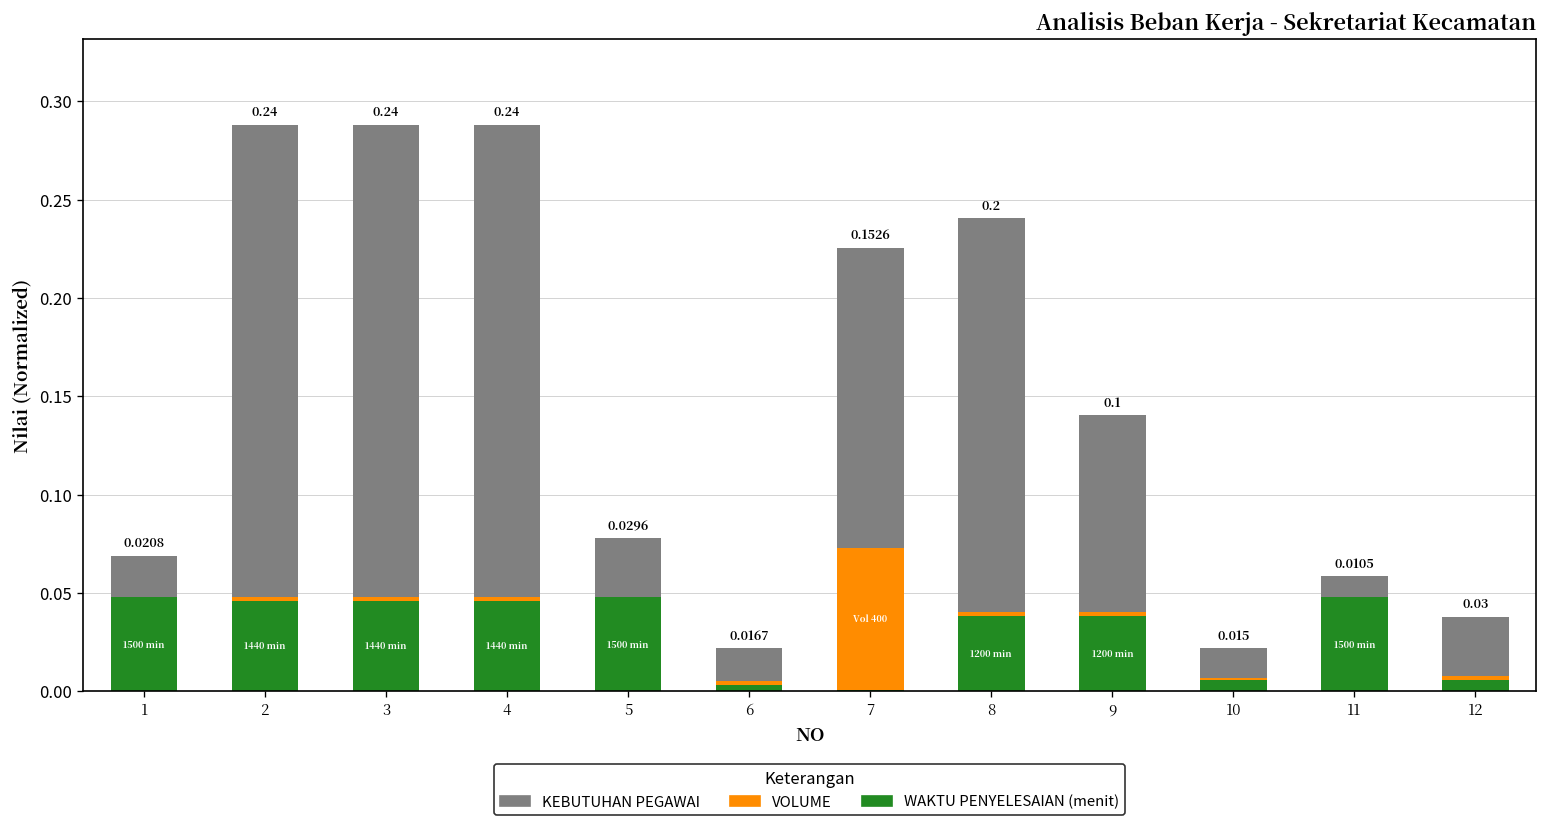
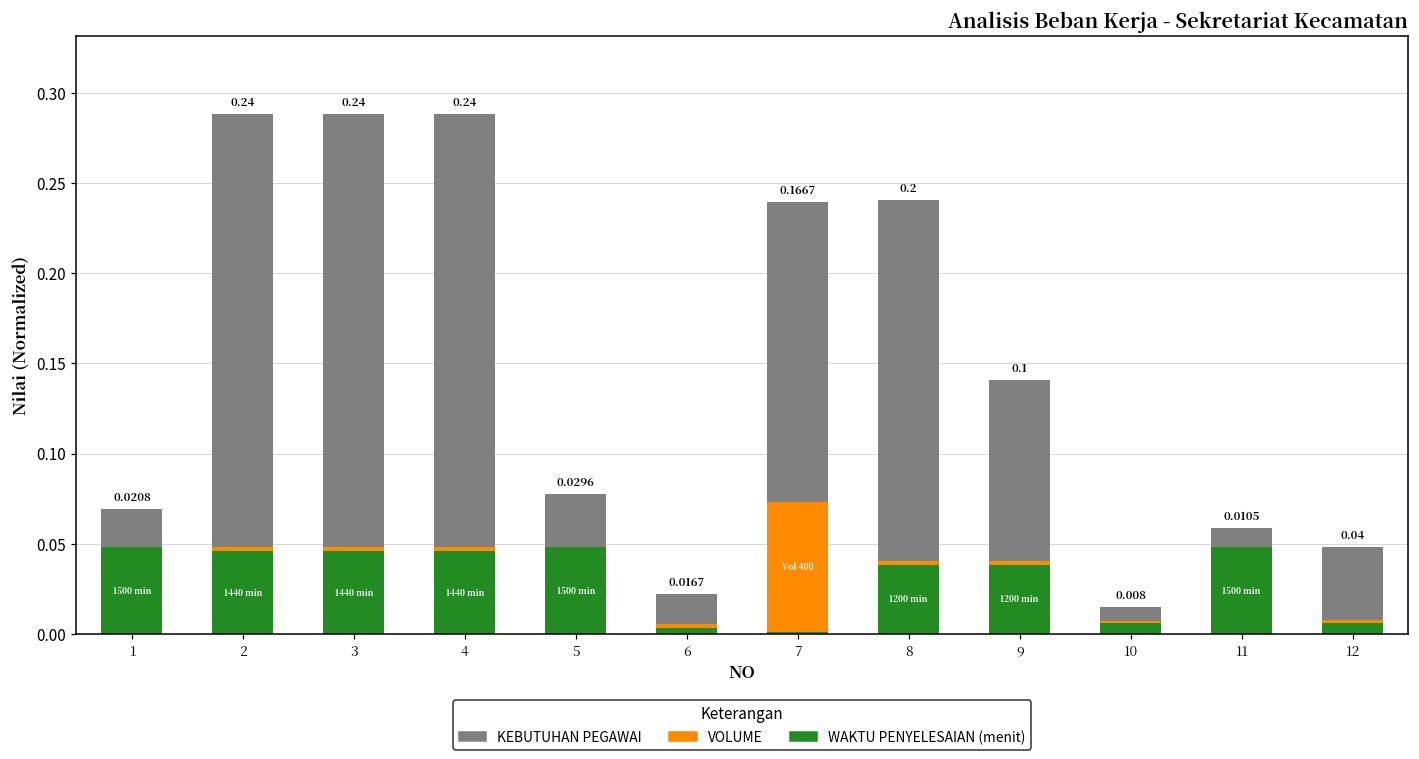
KEBUTUHAN PEGAWAI, 7: 0.1526 -> 0.1667
KEBUTUHAN PEGAWAI, 10: 0.015 -> 0.008
KEBUTUHAN PEGAWAI, 12: 0.03 -> 0.04
